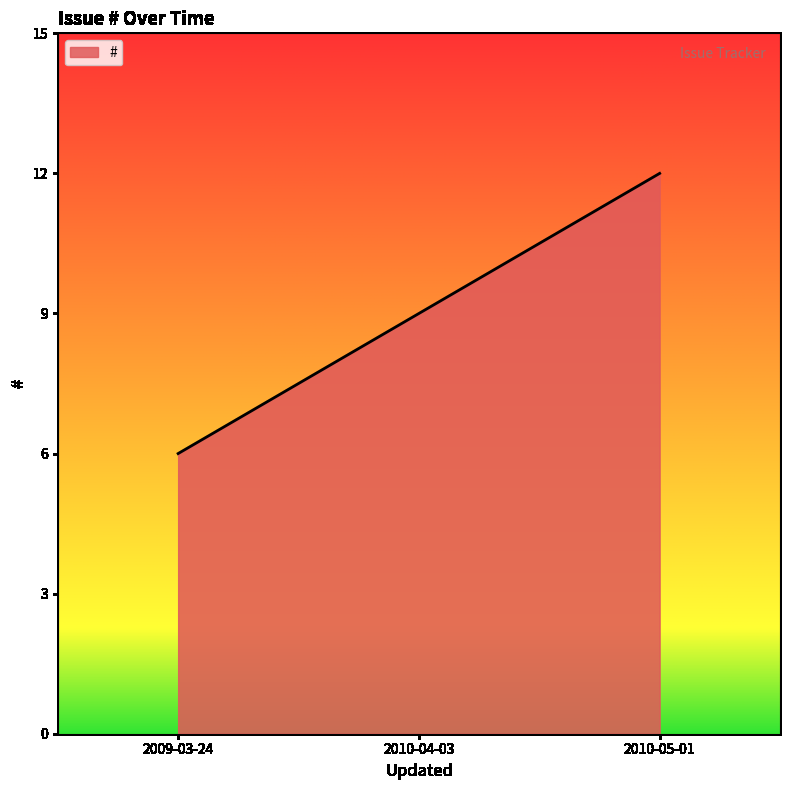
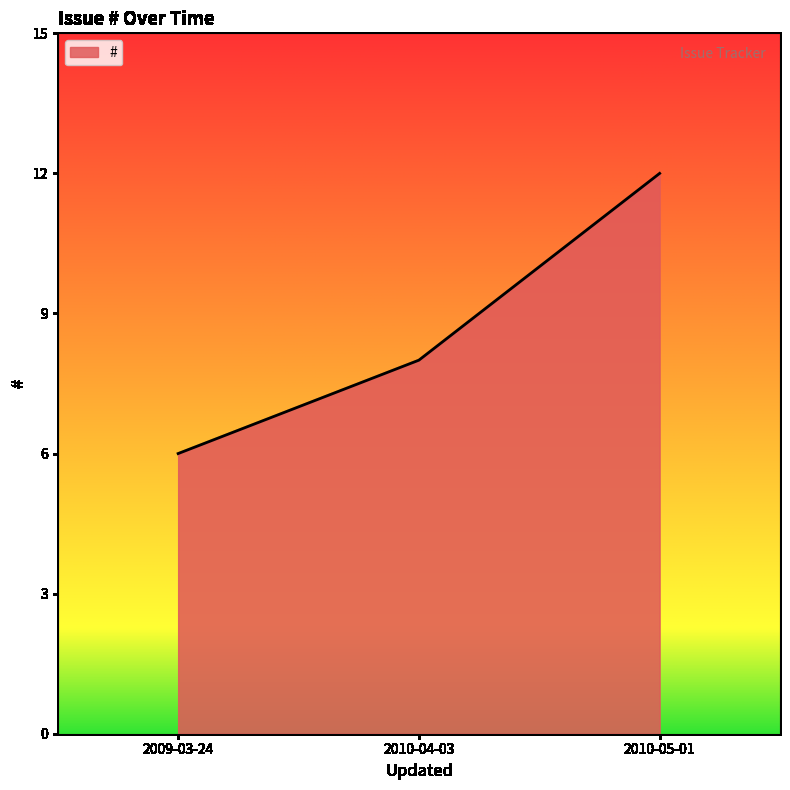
2010-04-03: 9 -> 8
